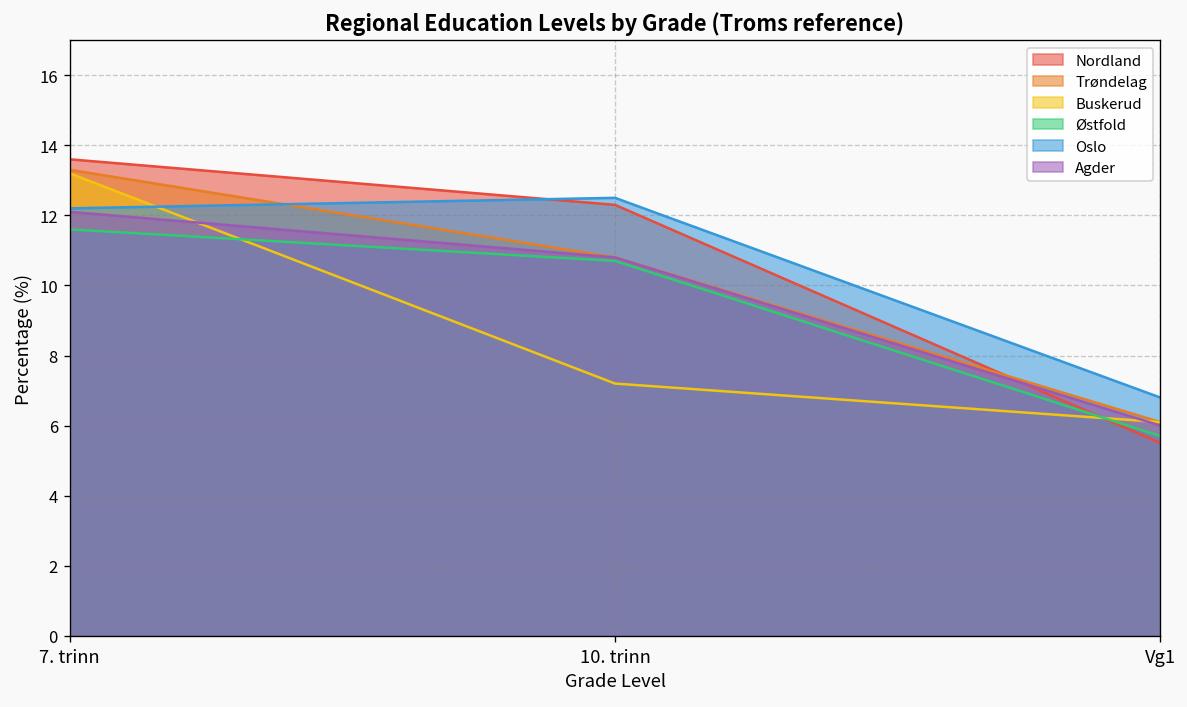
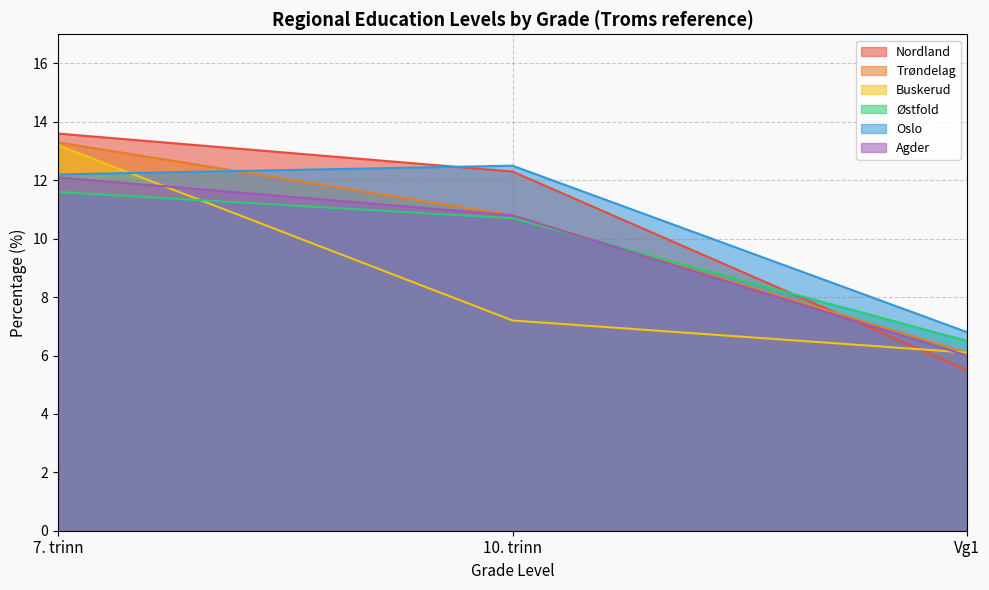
Østfold, Vg1: 5.7 -> 6.5
